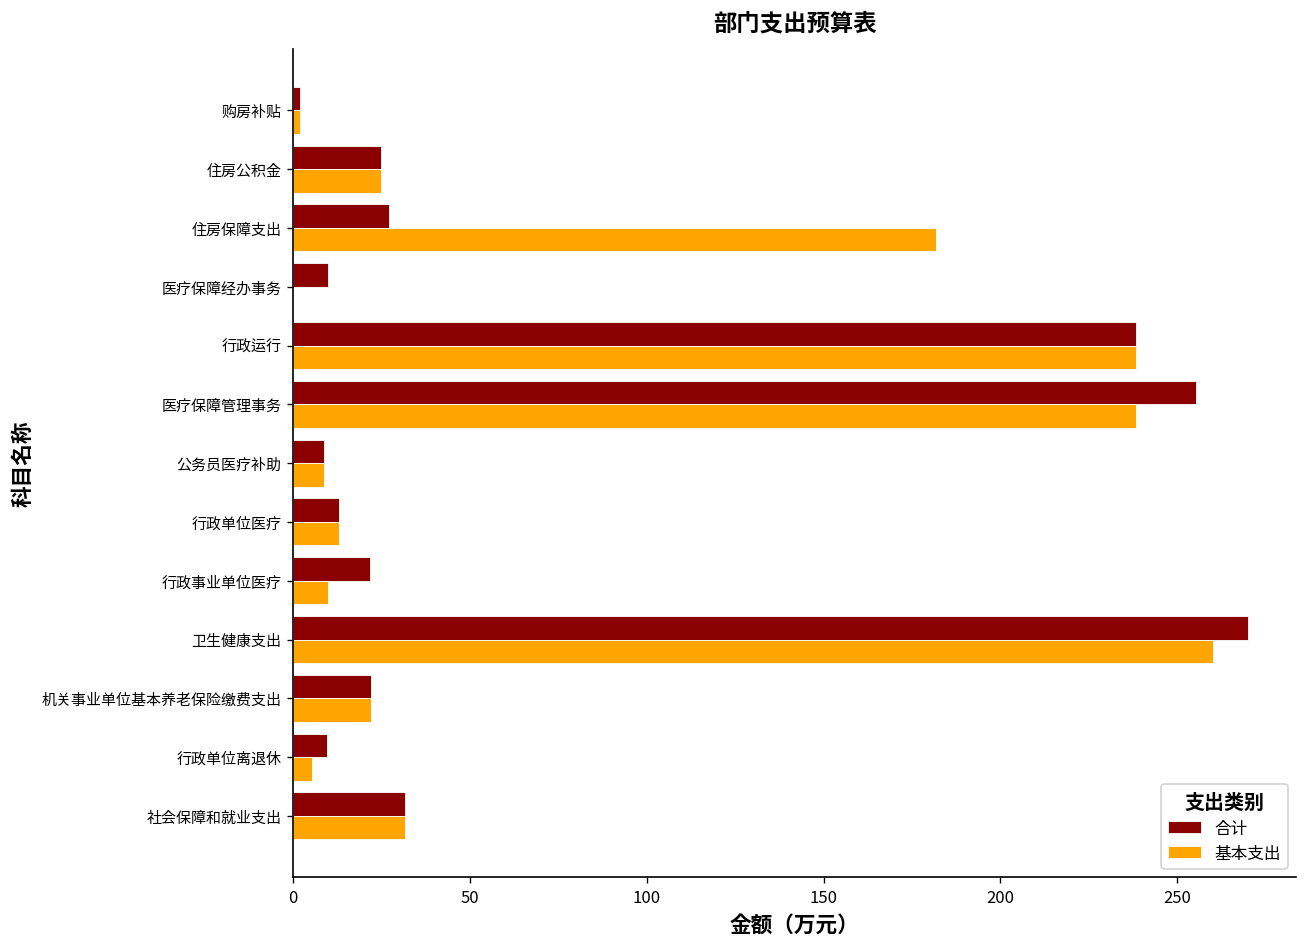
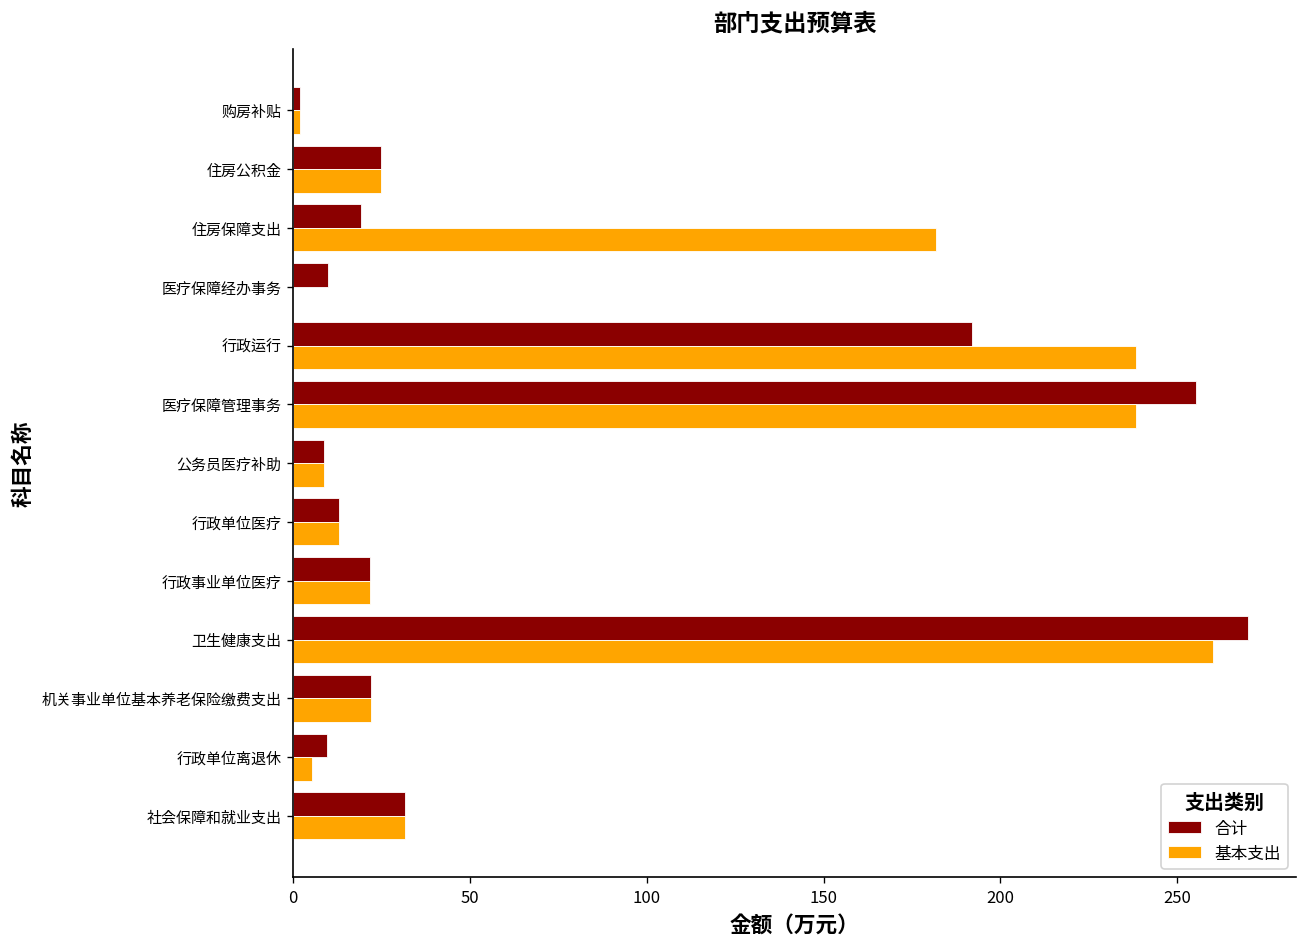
合计, 住房保障支出: 27 -> 19
合计, 行政运行: 238 -> 192
基本支出, 行政事业单位医疗: 10 -> 22
